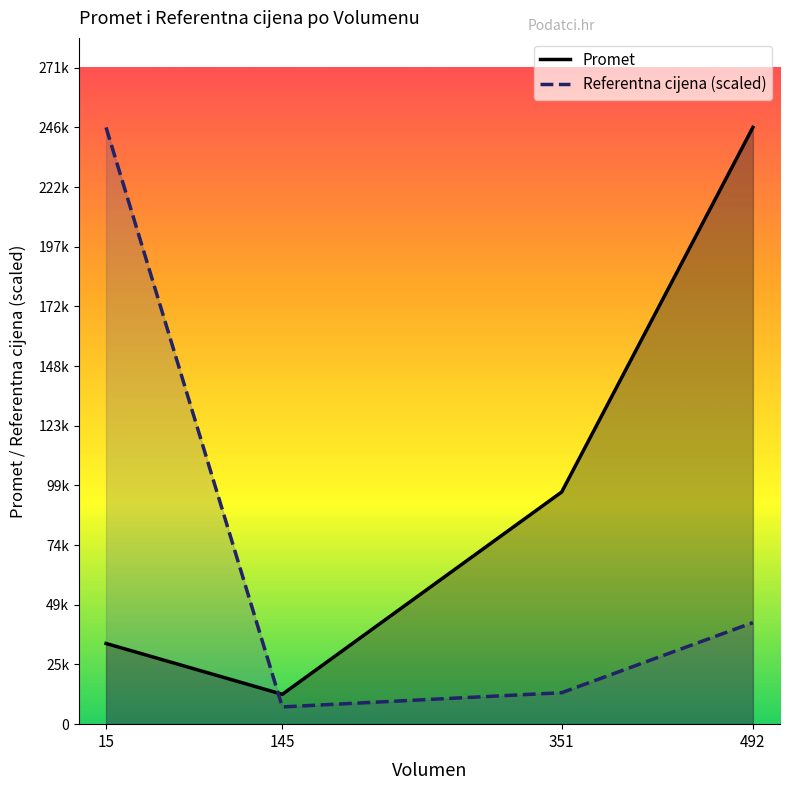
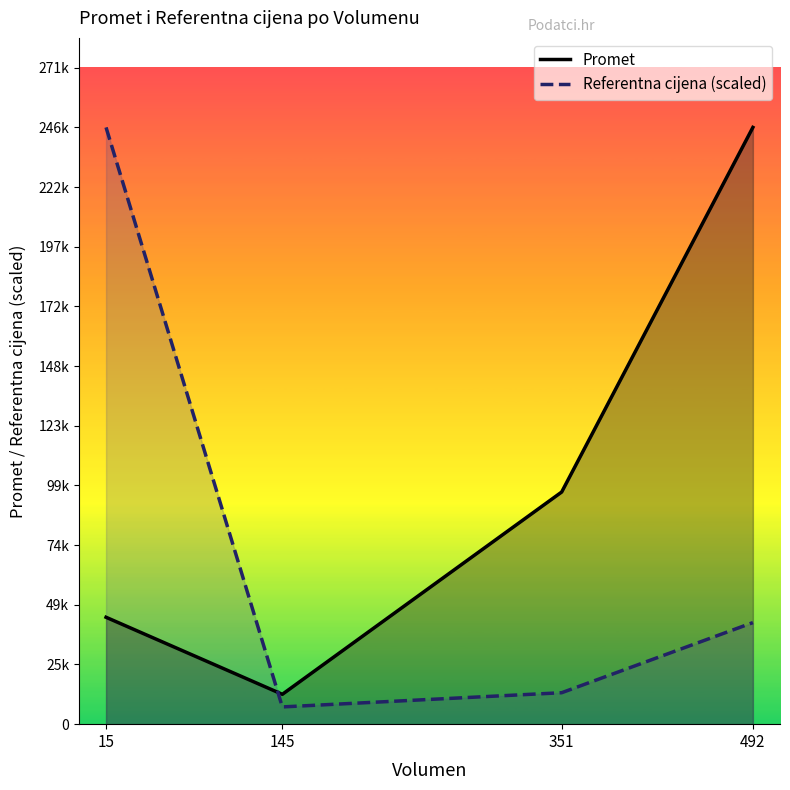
Promet, 15: 33000 -> 44000
